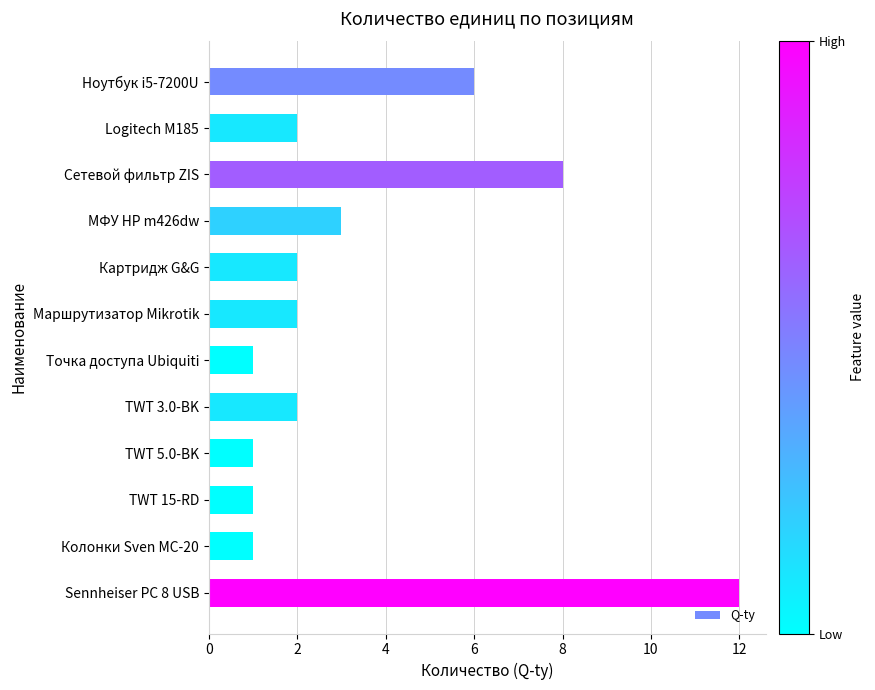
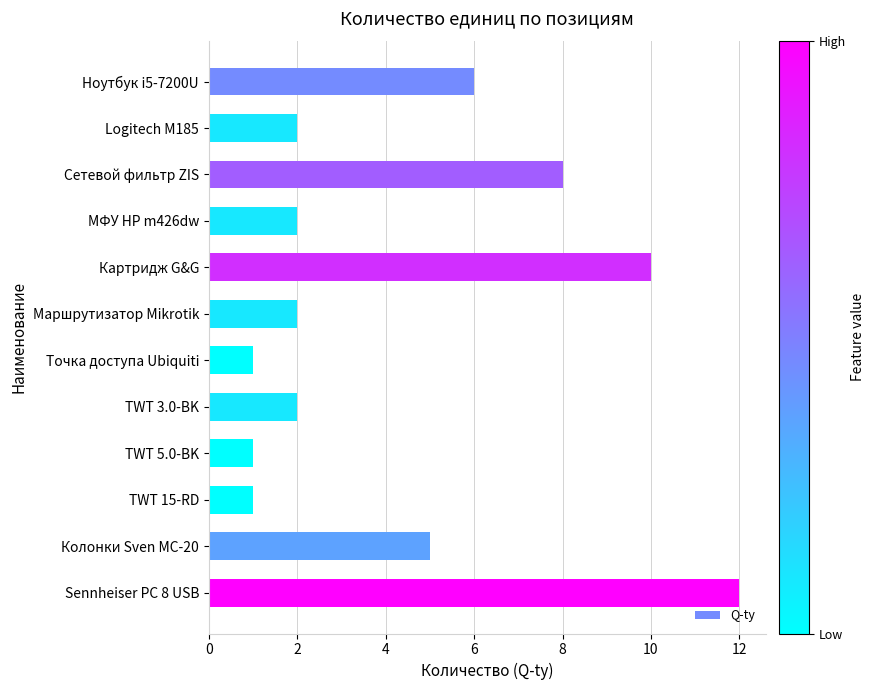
МФУ HP m426dw: 3 -> 2
Картридж G&G: 2 -> 10
Колонки Sven MC-20: 1 -> 5
